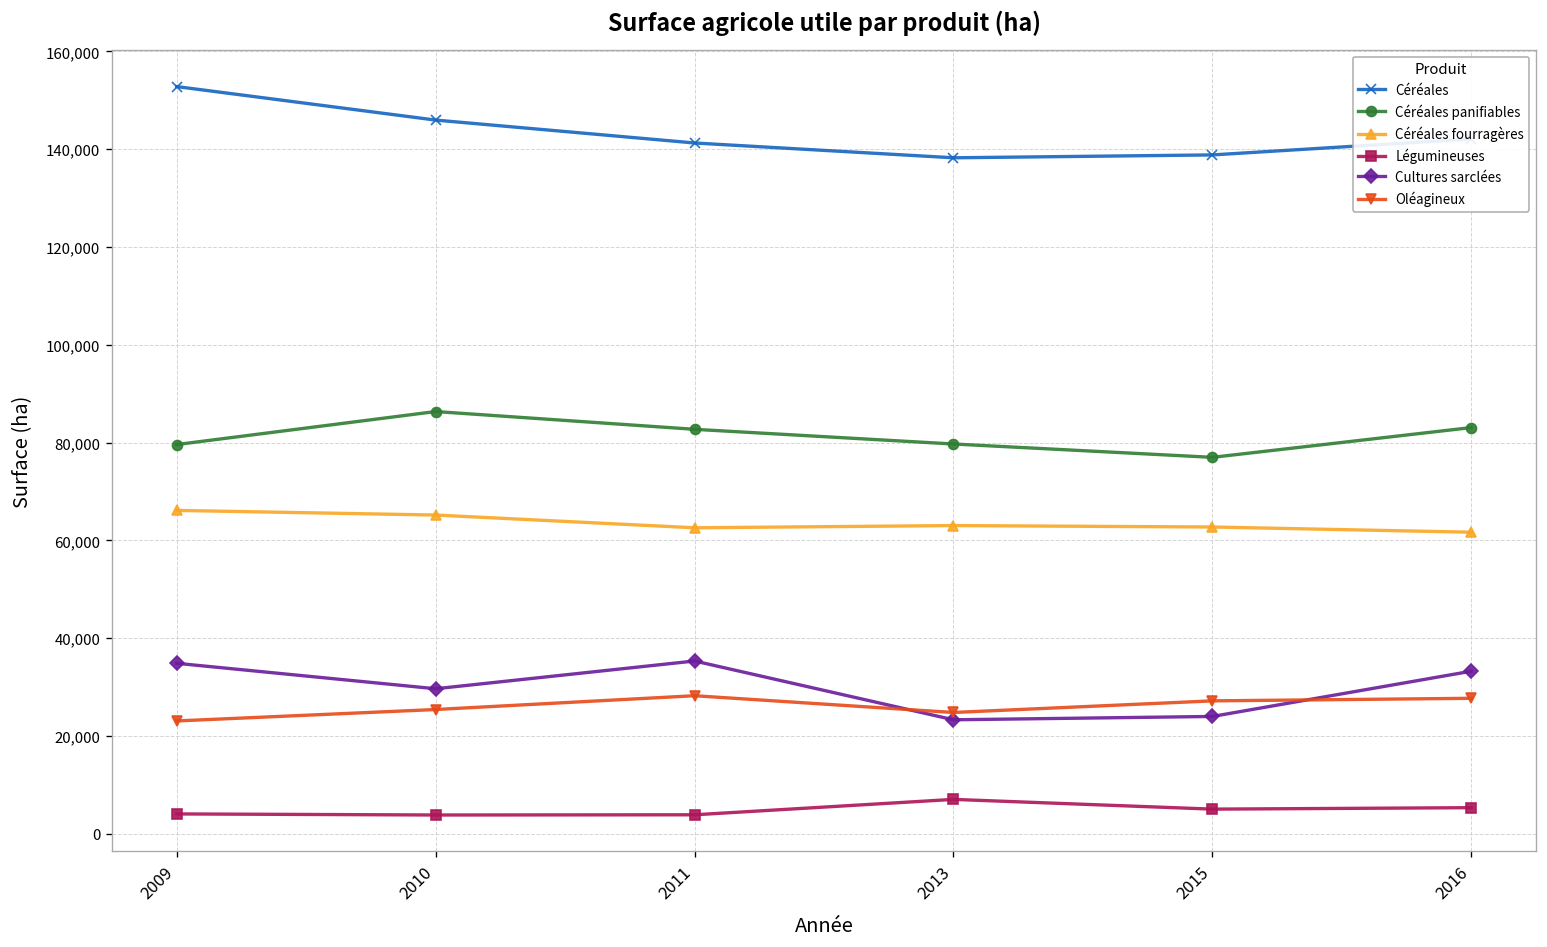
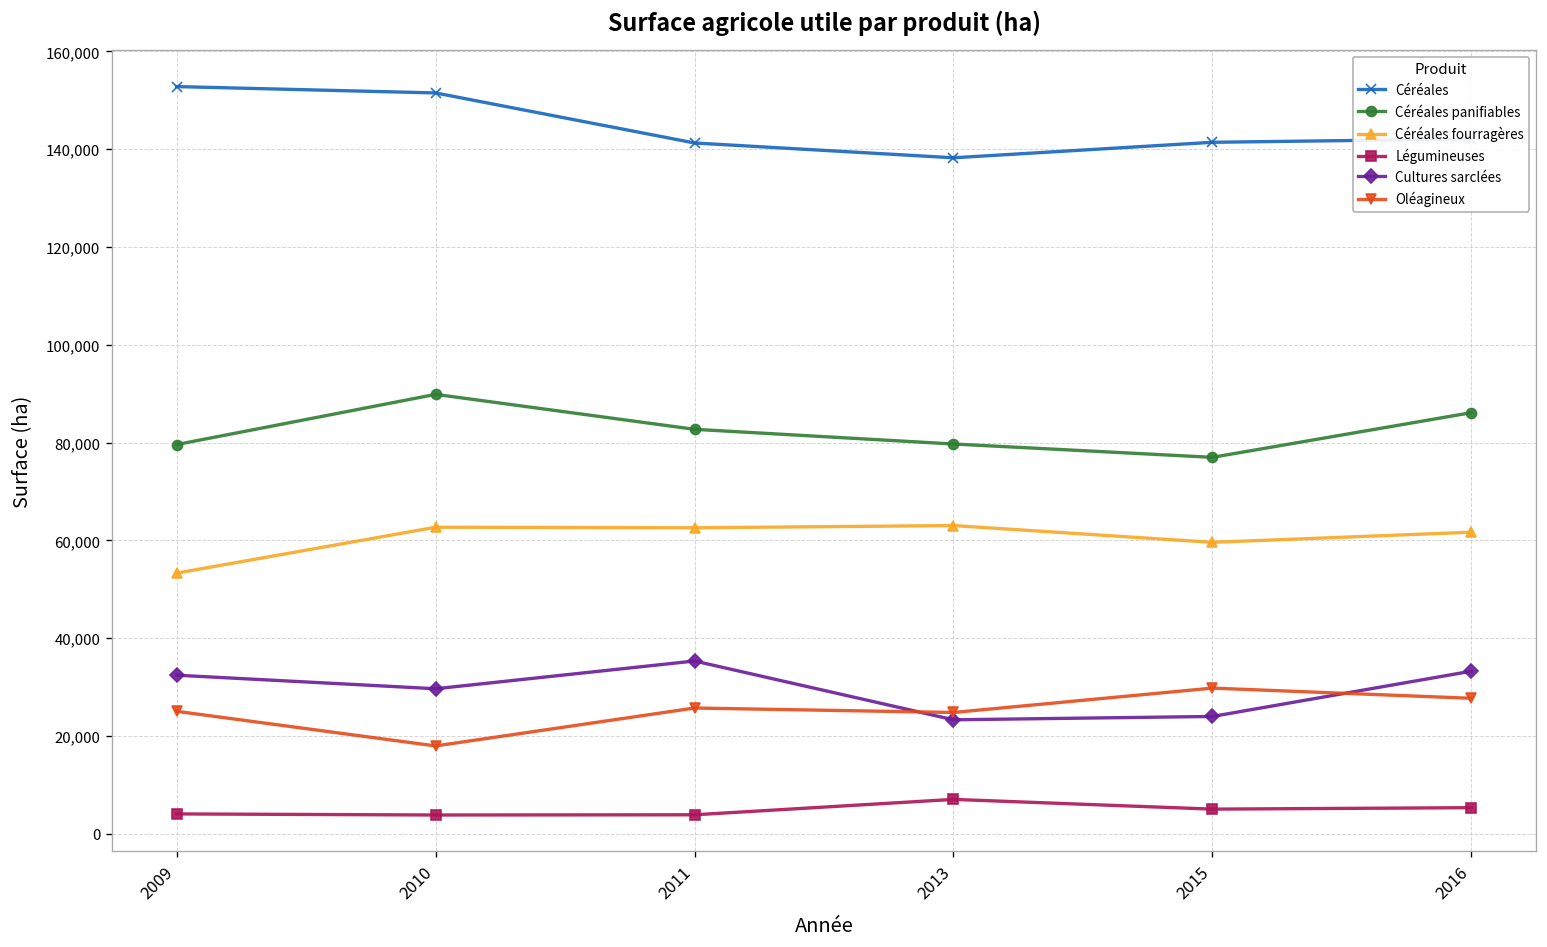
Céréales fourragères, 2009: 66,000 -> 53,000
Cultures sarclées, 2009: 35,000 -> 32,000
Oléagineux, 2009: 23,000 -> 25,000
Céréales, 2010: 146,000 -> 152,000
Céréales panifiables, 2010: 86,000 -> 90,000
Céréales fourragères, 2010: 65,000 -> 63,000
Oléagineux, 2010: 25,000 -> 18,000
Oléagineux, 2011: 28,000 -> 26,000
Céréales, 2015: 139,000 -> 141,000
Céréales fourragères, 2015: 63,000 -> 60,000
Oléagineux, 2015: 27,000 -> 30,000
Céréales panifiables, 2016: 83,000 -> 86,000
